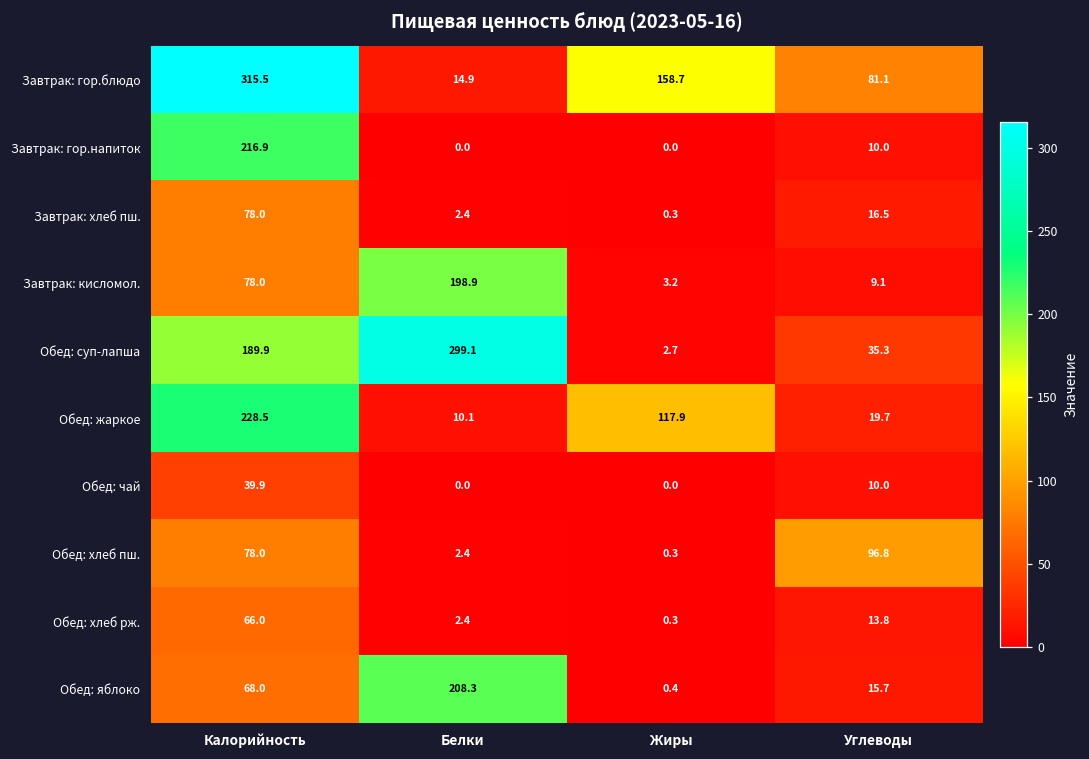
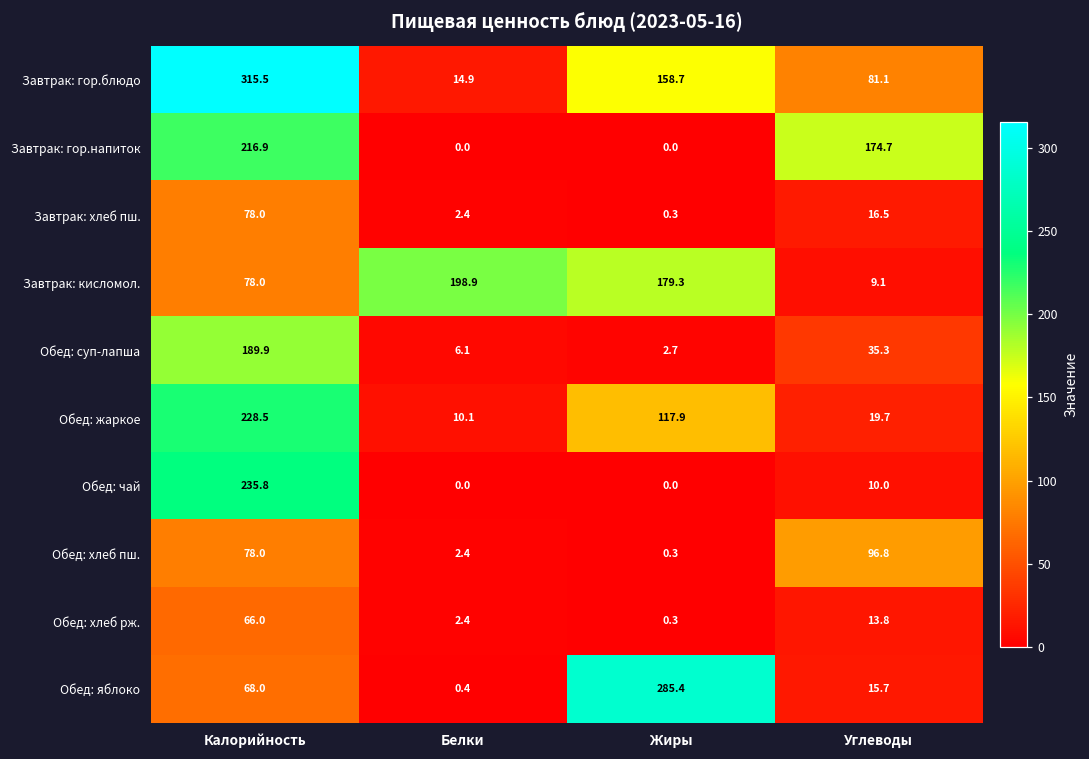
Завтрак: гор.напиток, Углеводы: 10.0 -> 174.7
Завтрак: кисломол., Жиры: 3.2 -> 179.3
Обед: суп-лапша, Белки: 299.1 -> 6.1
Обед: чай, Калорийность: 39.9 -> 235.8
Обед: яблоко, Белки: 208.3 -> 0.4
Обед: яблоко, Жиры: 0.4 -> 285.4
